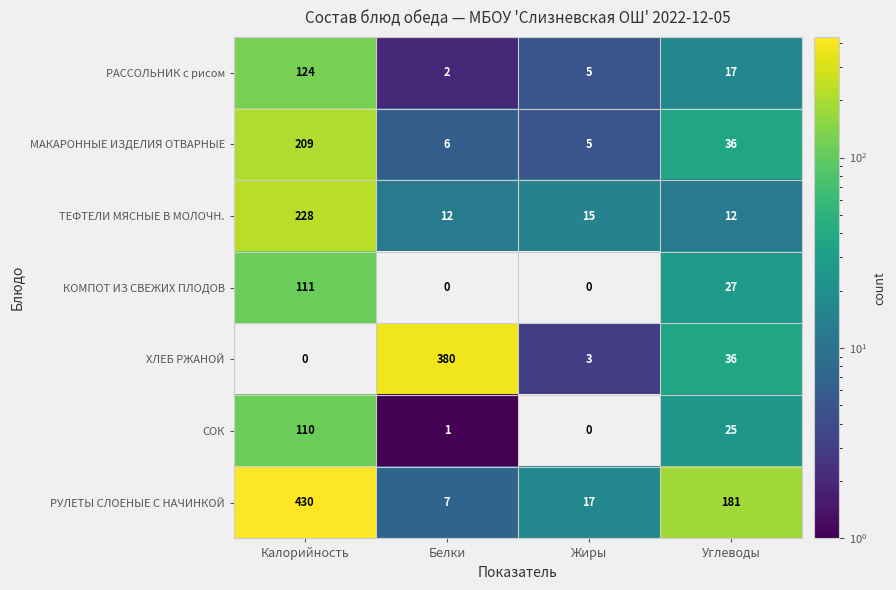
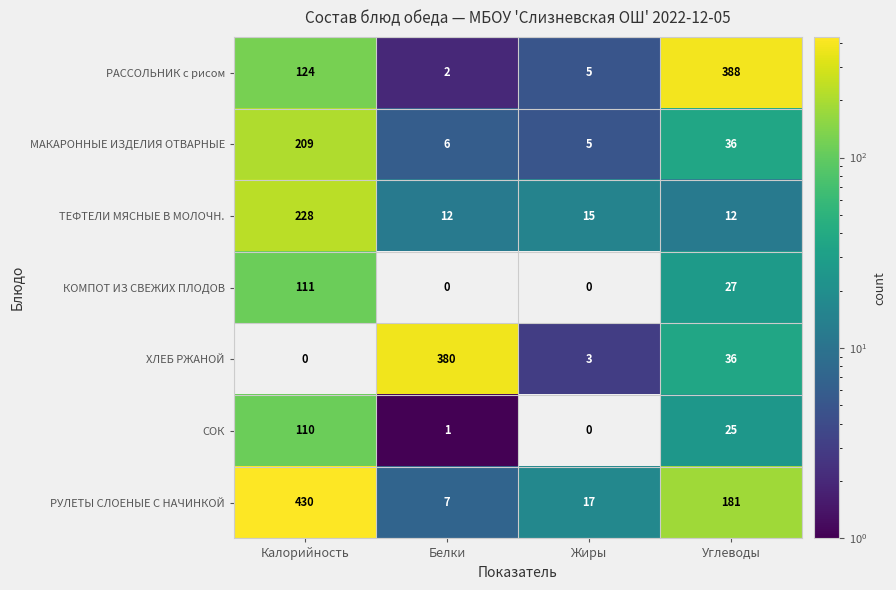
РАССОЛЬНИК с рисом, Углеводы: 17 -> 388
